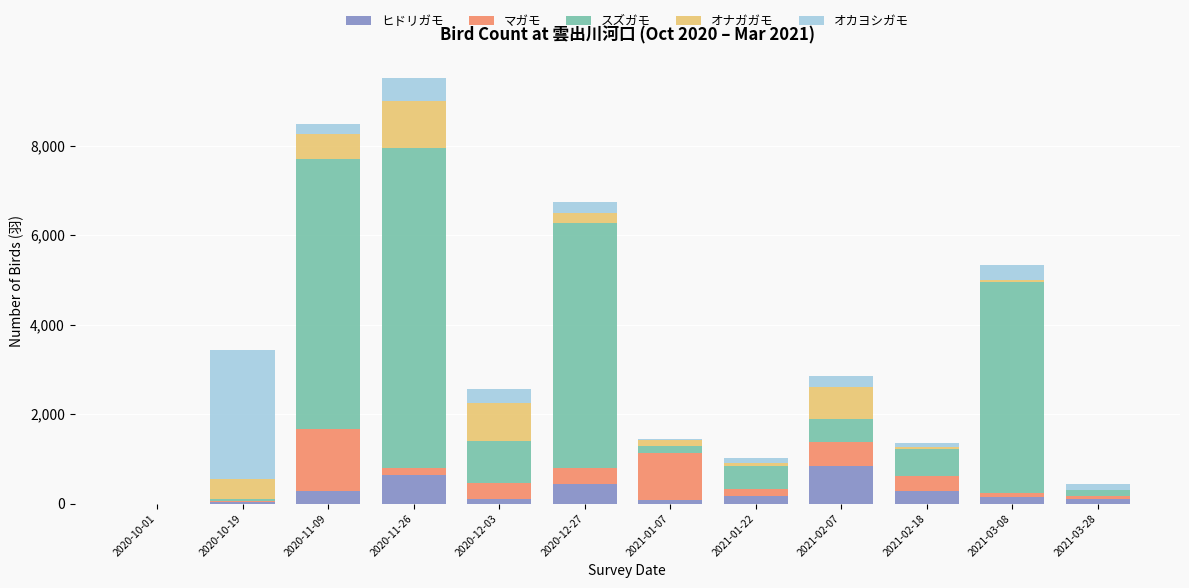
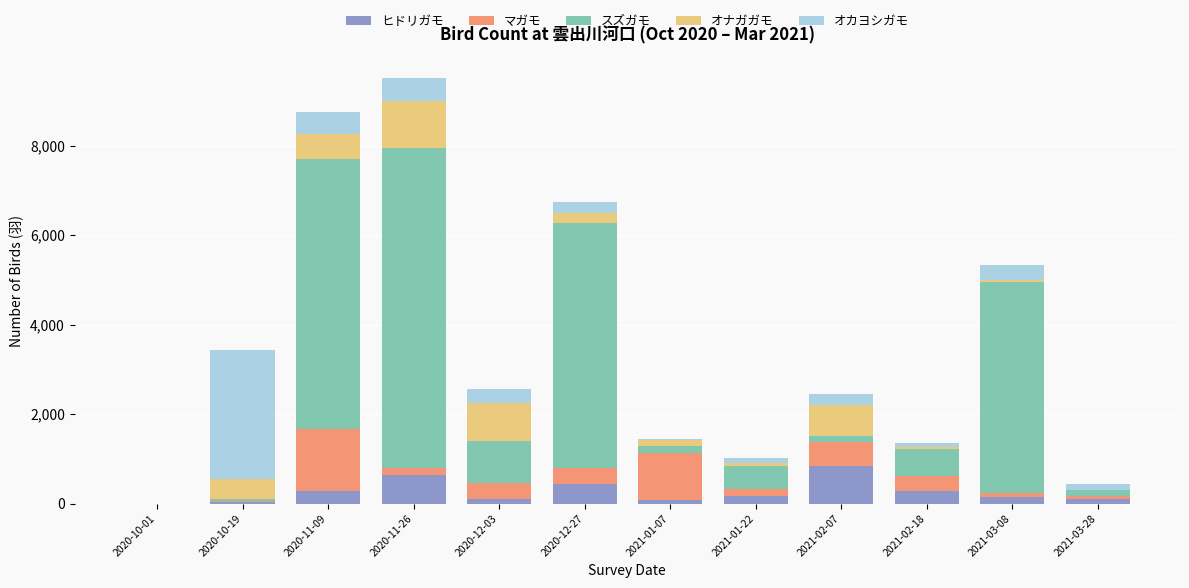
オカヨシガモ, 2020-11-09: 200 -> 500
スズガモ, 2021-02-07: 500 -> 100
